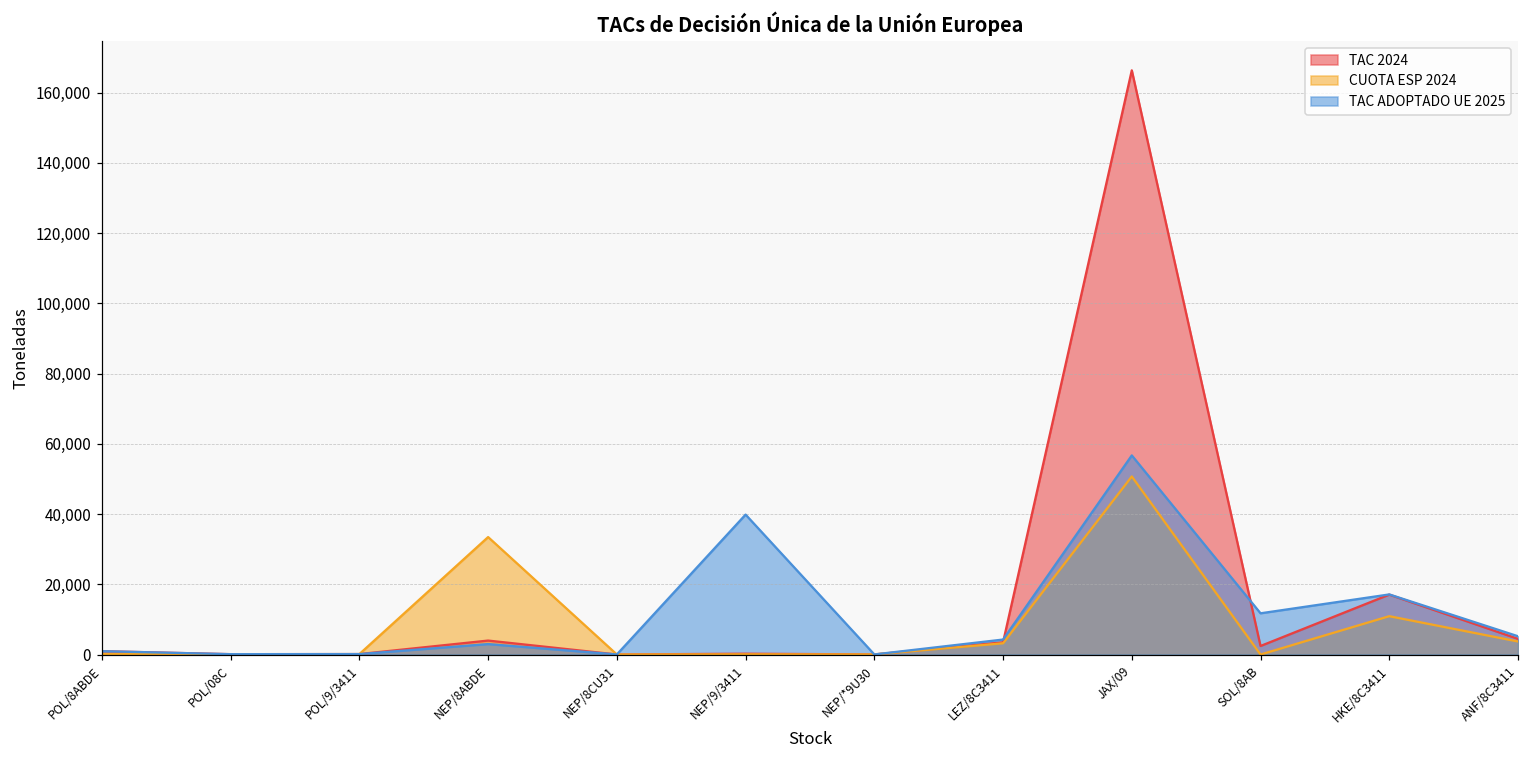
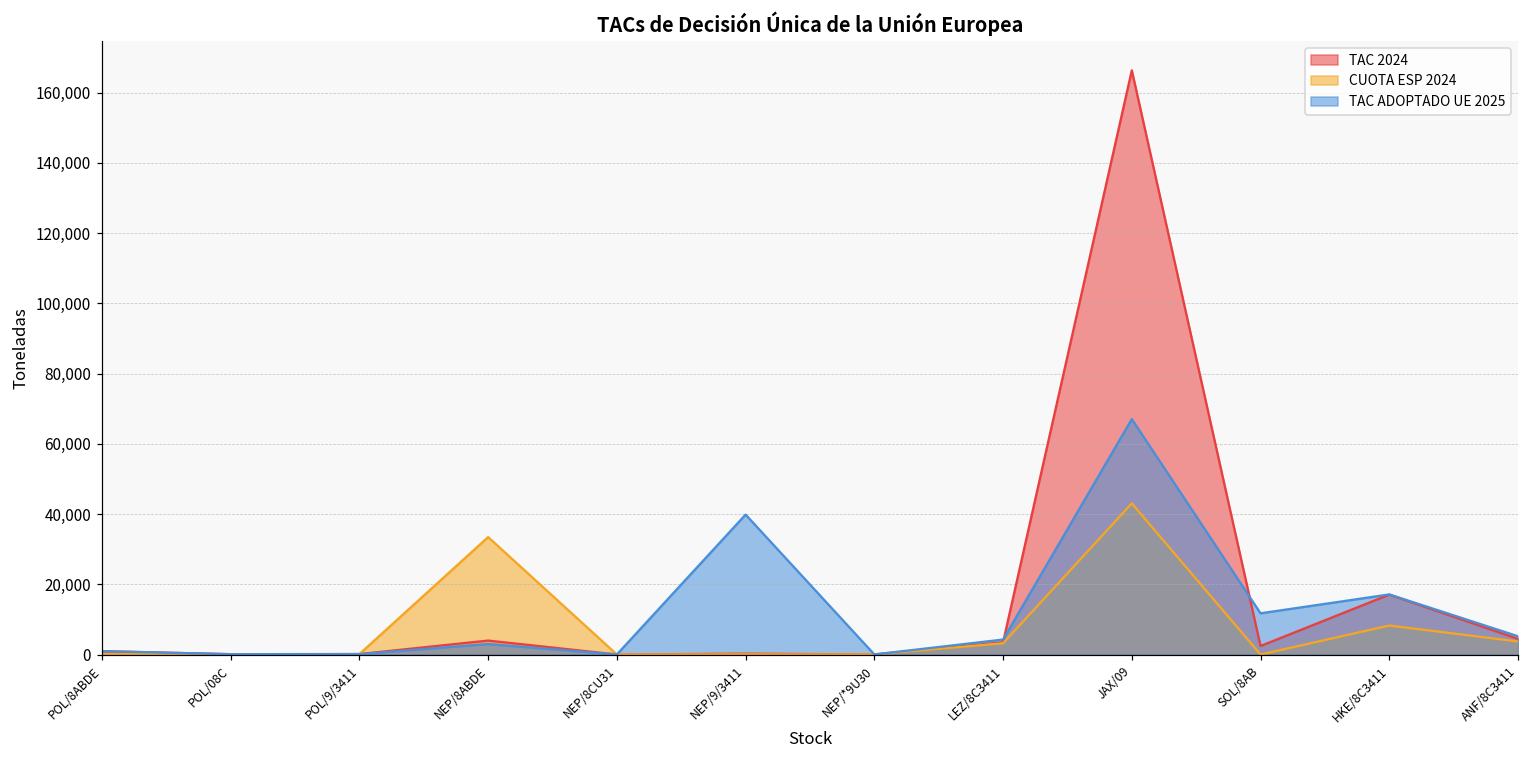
CUOTA ESP 2024, JAX/09: 51,000 -> 43,000
TAC ADOPTADO UE 2025, JAX/09: 57,000 -> 67,000
CUOTA ESP 2024, HKE/8C3411: 11,000 -> 8,000
